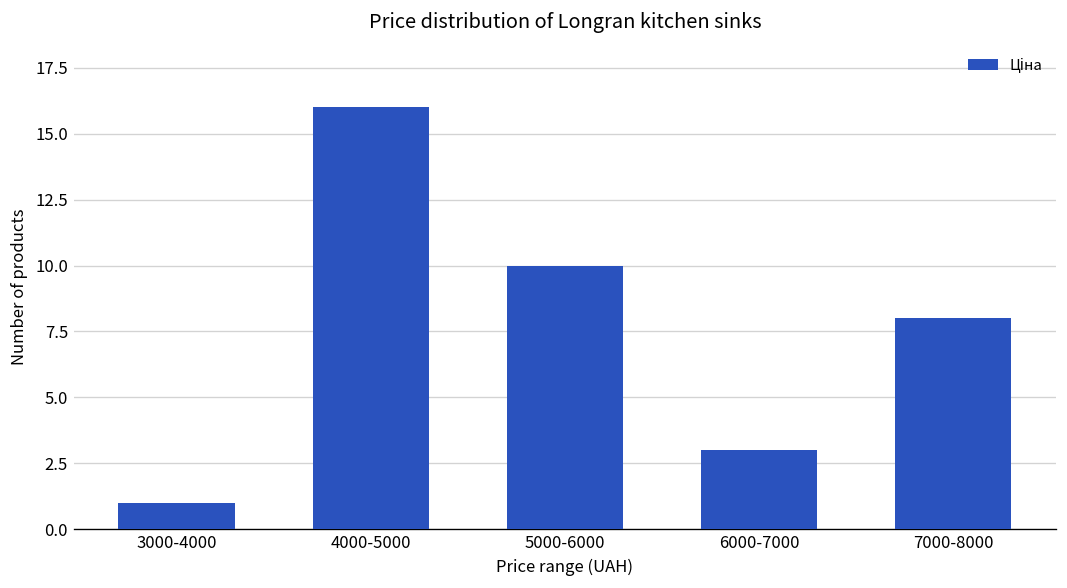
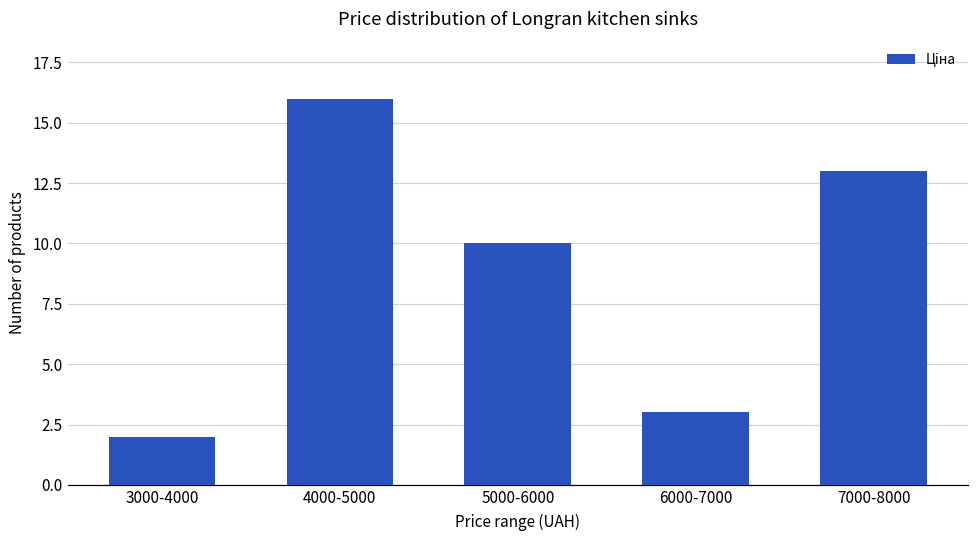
3000-4000: 1 -> 2
7000-8000: 8 -> 13
